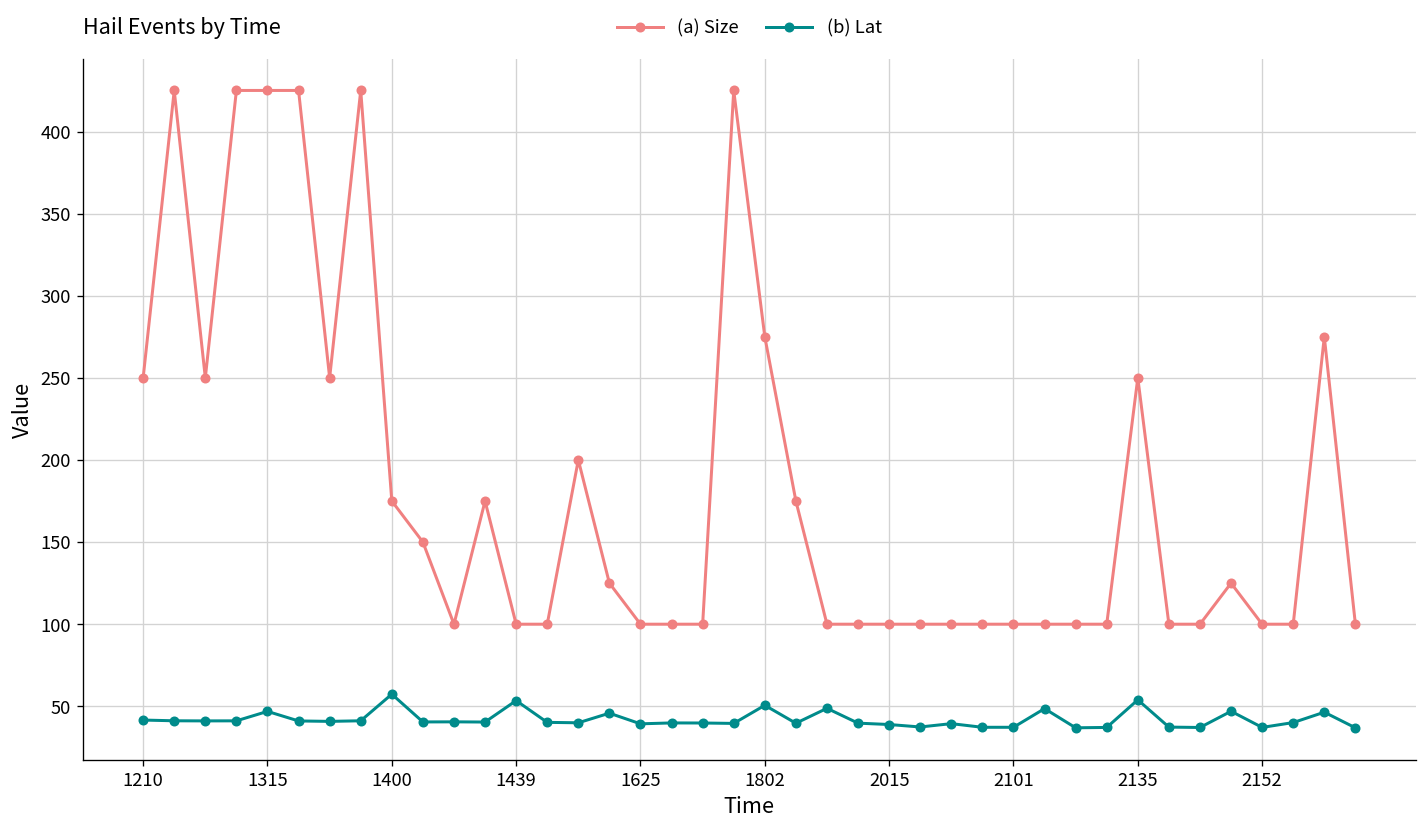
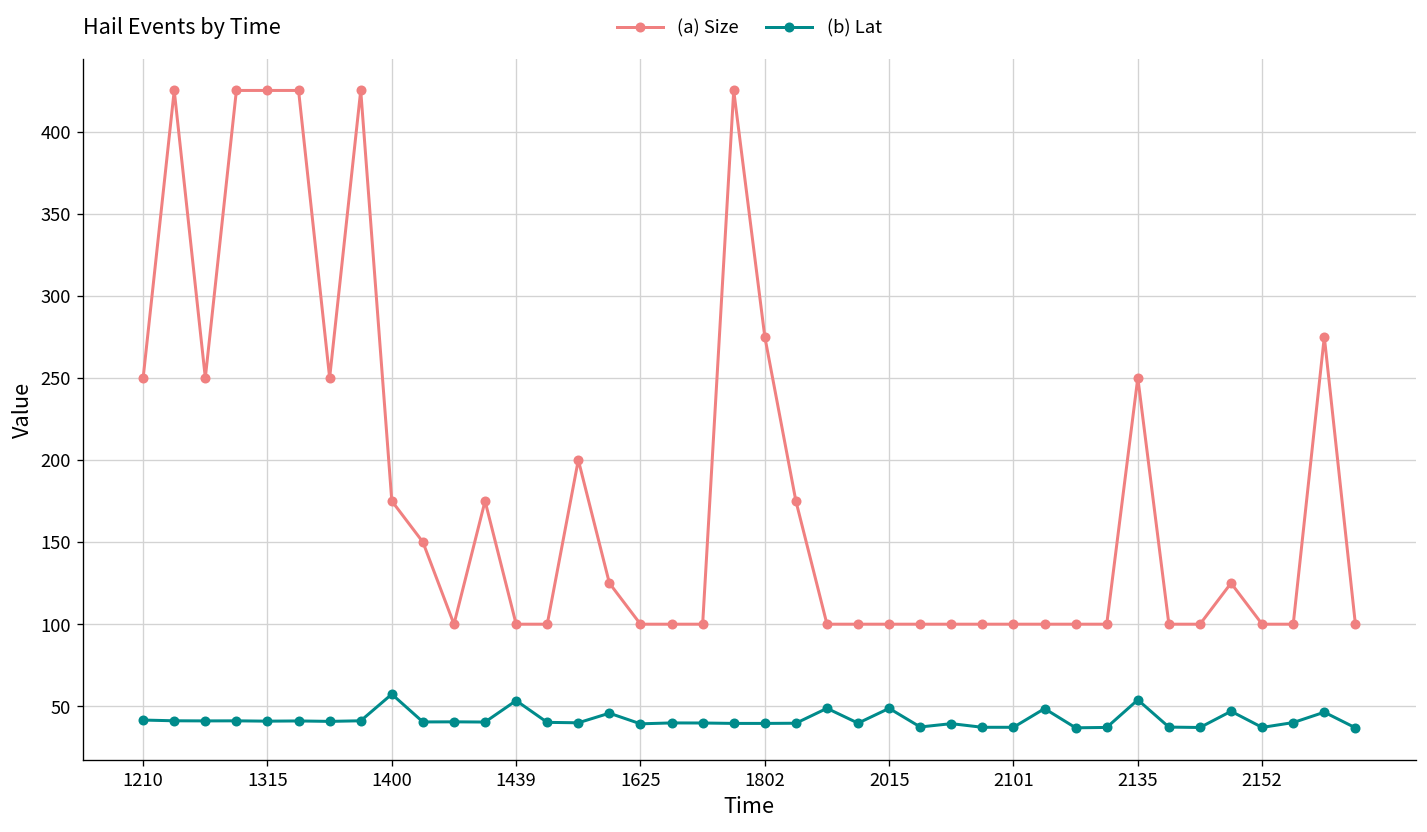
(b) Lat, 1315: 47 -> 41
(b) Lat, 1802: 51 -> 40
(b) Lat, 2015: 39 -> 49
